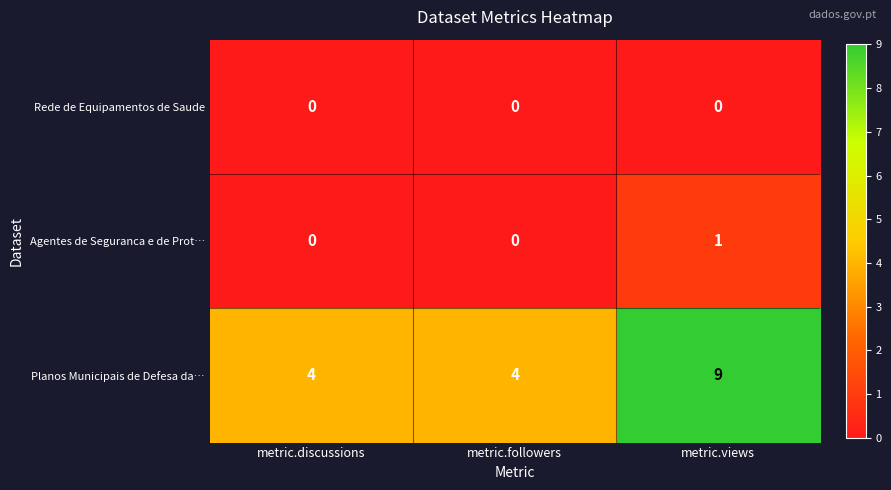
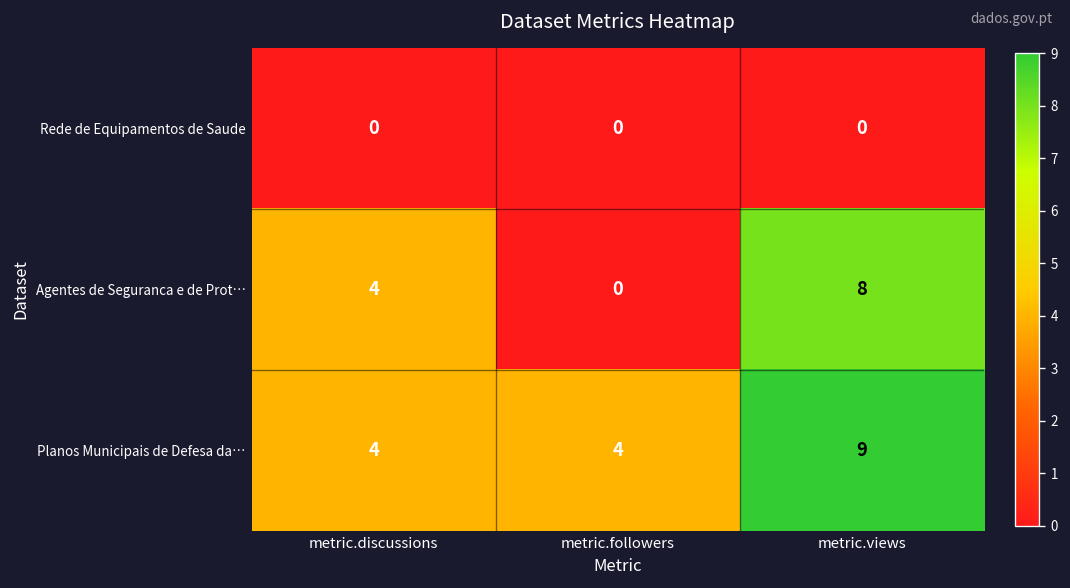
Agentes de Seguranca e de Prot…, metric.discussions: 0 -> 4
Agentes de Seguranca e de Prot…, metric.views: 1 -> 8
